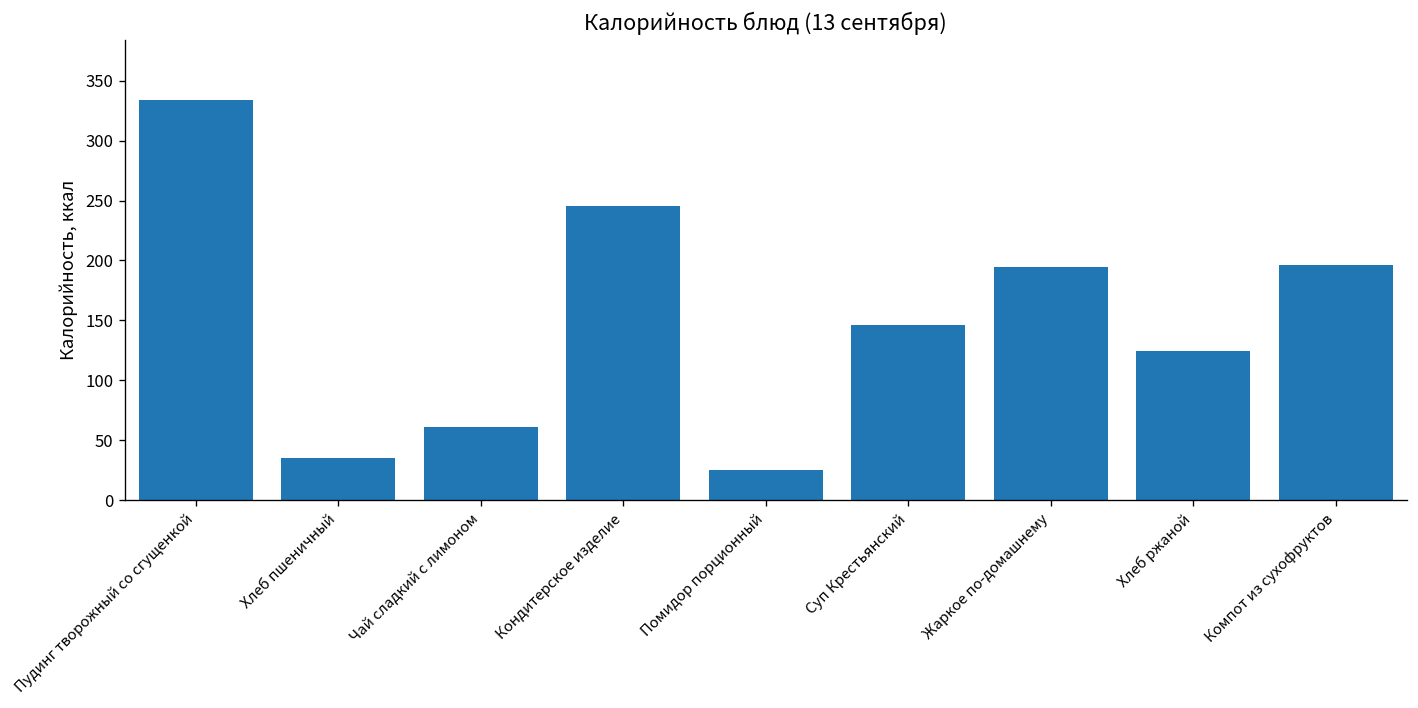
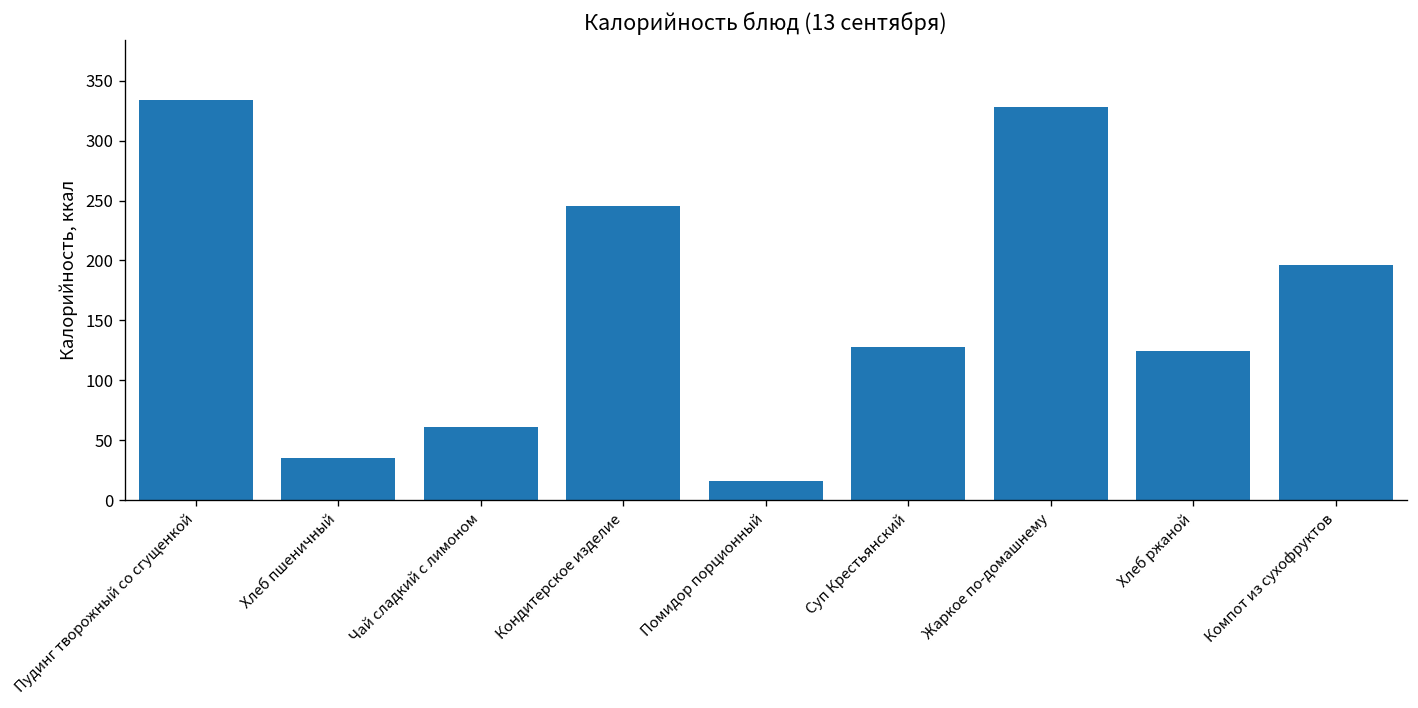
Помидор порционный: 30 -> 20
Суп Крестьянский: 150 -> 130
Жаркое по-домашнему: 190 -> 330
